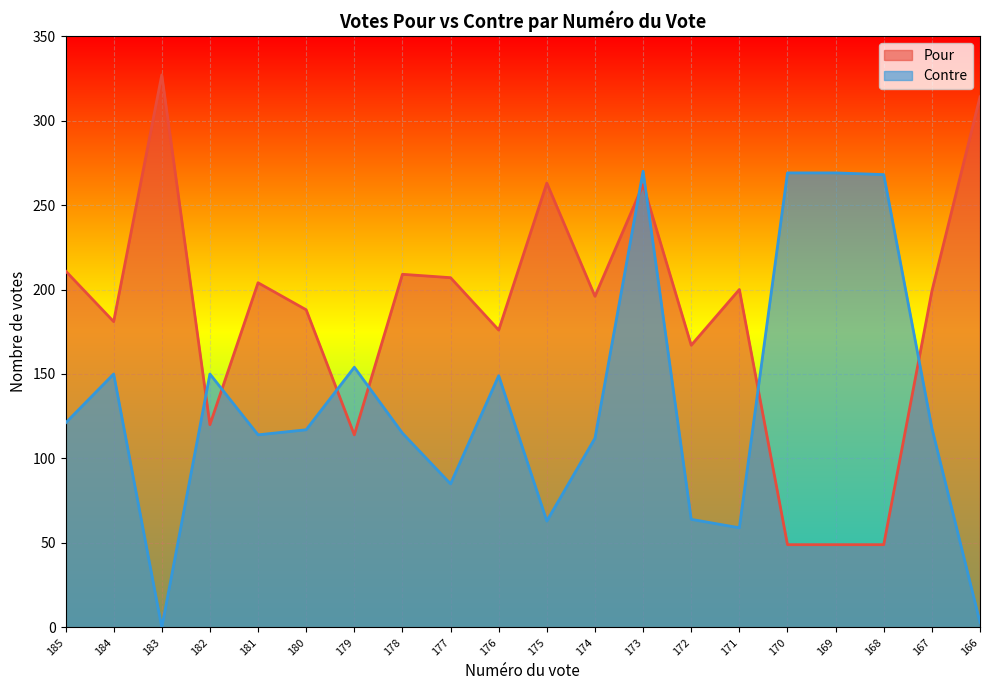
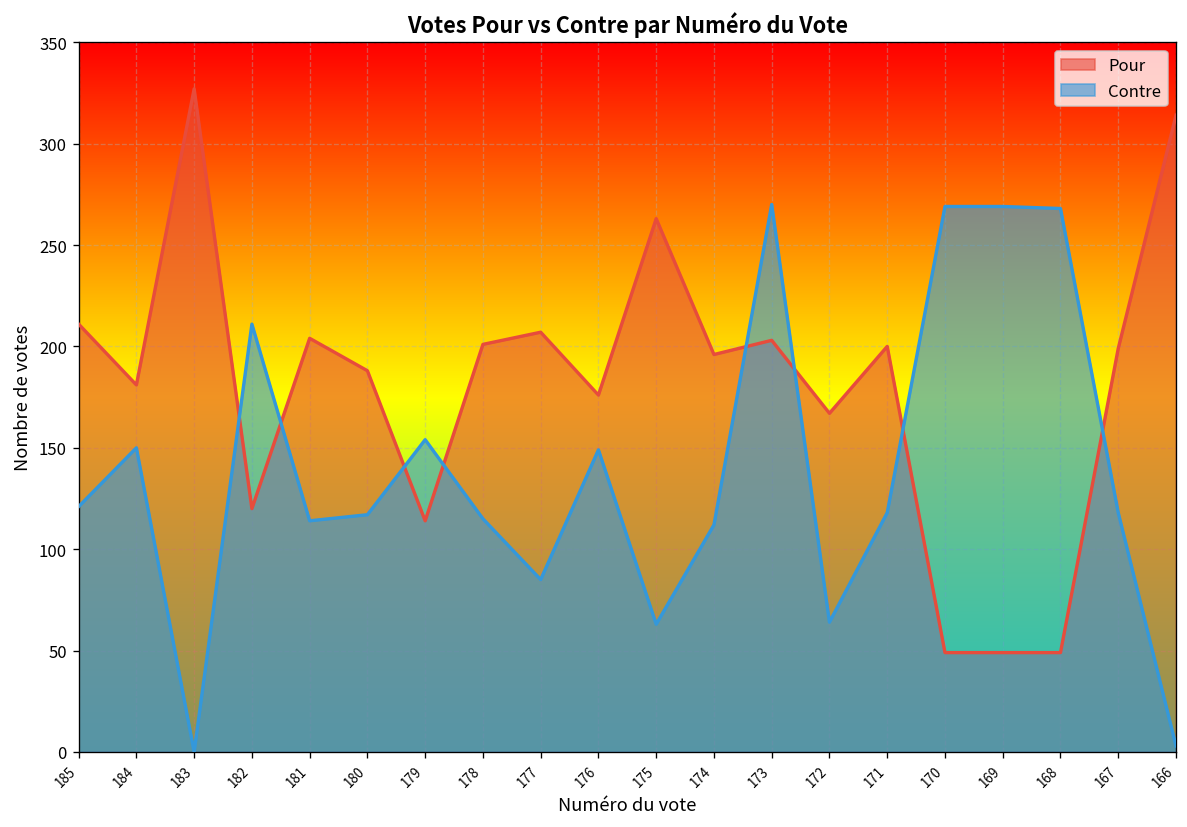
Contre, 182: 150 -> 211
Pour, 178: 209 -> 201
Pour, 173: 262 -> 203
Contre, 171: 59 -> 118
